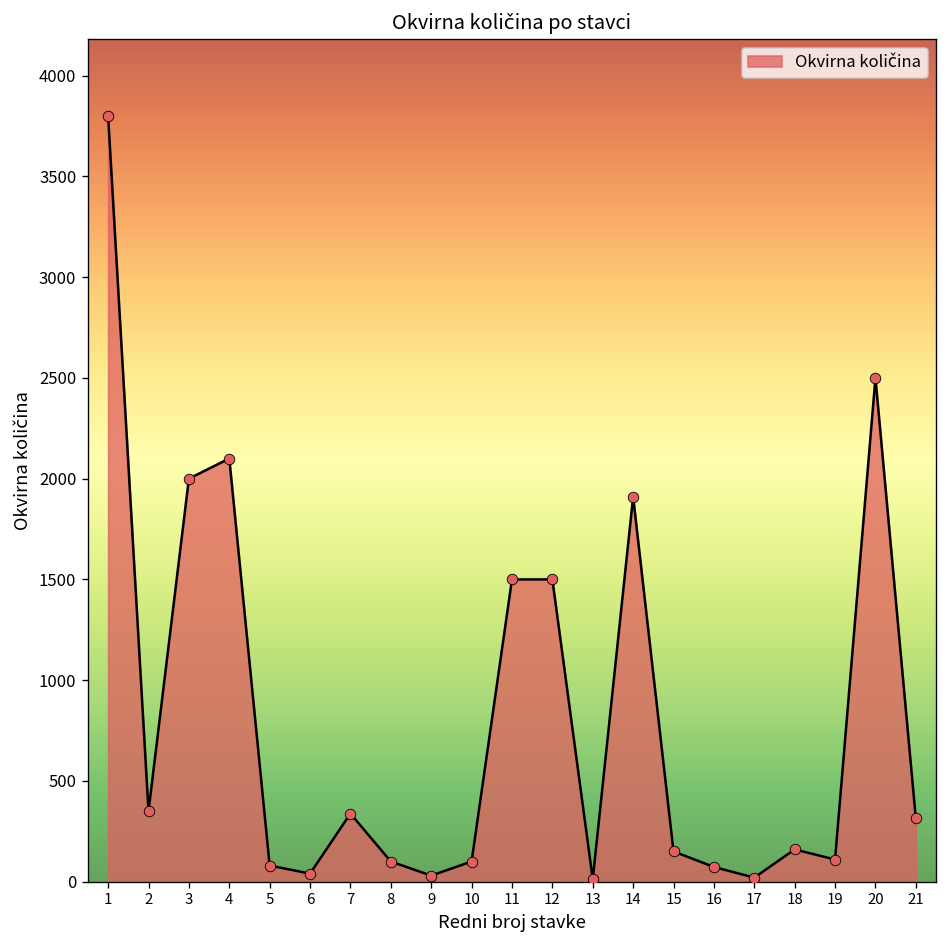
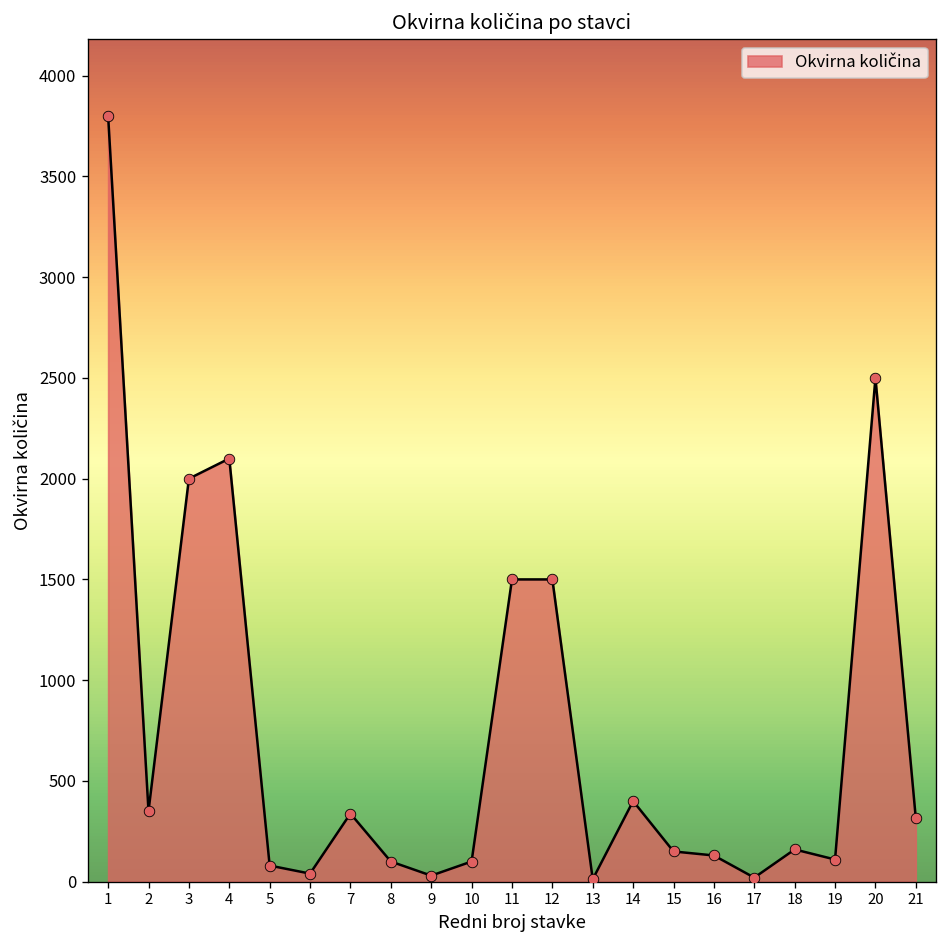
14: 1910 -> 400
16: 70 -> 130
